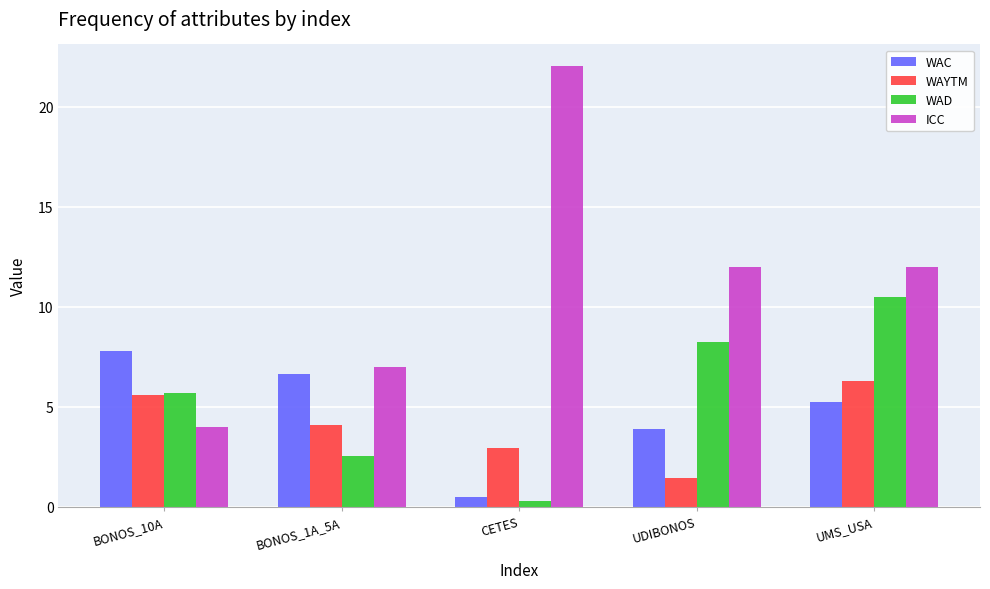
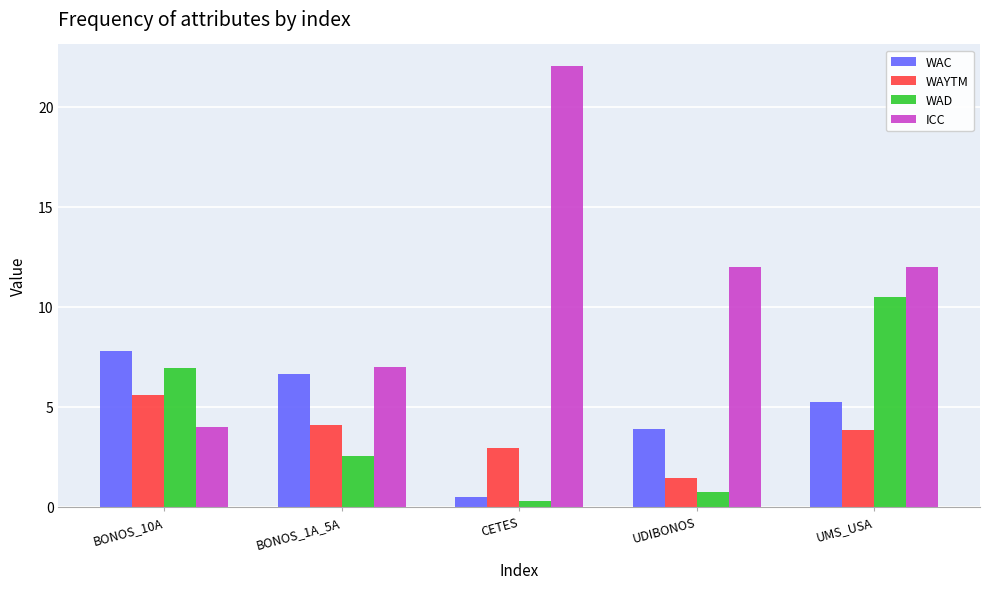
WAD, BONOS_10A: 5.7 -> 7.0
WAD, UDIBONOS: 8.2 -> 0.8
WAYTM, UMS_USA: 6.3 -> 3.8
